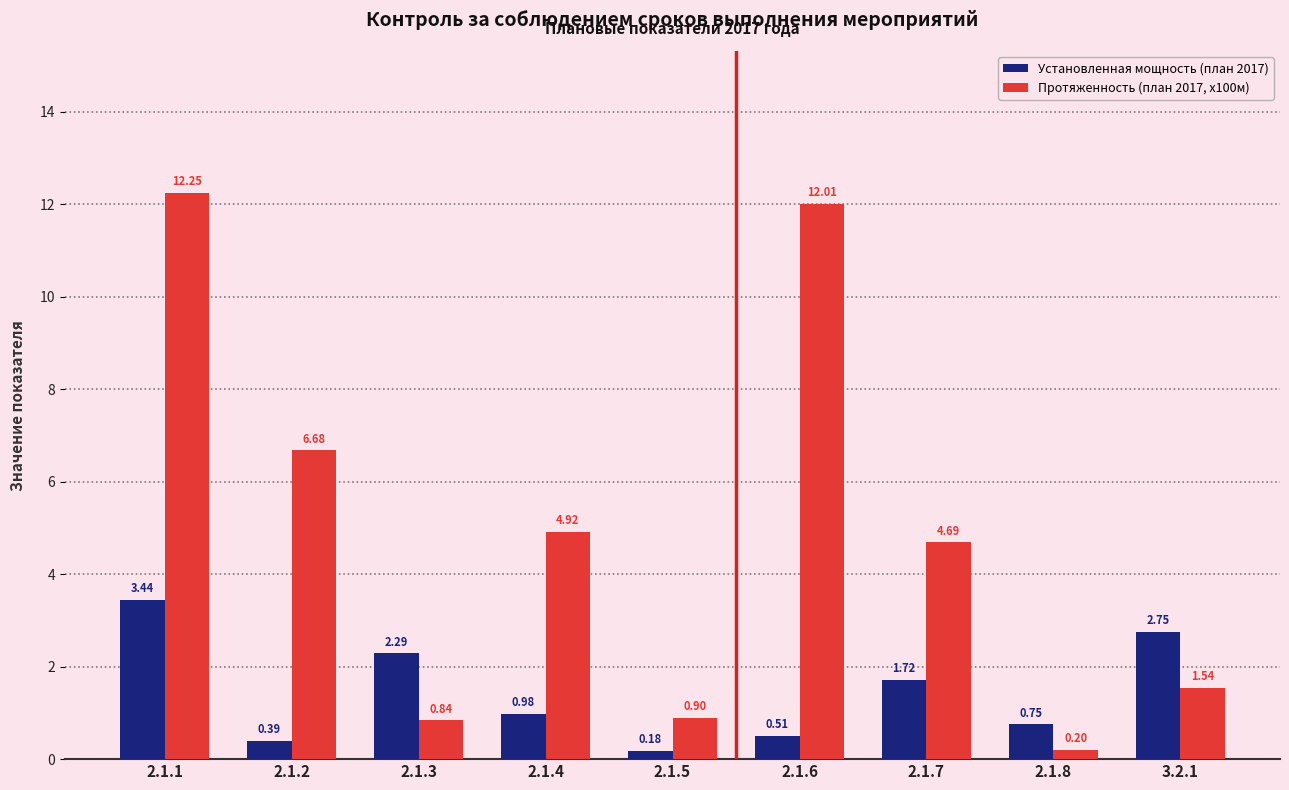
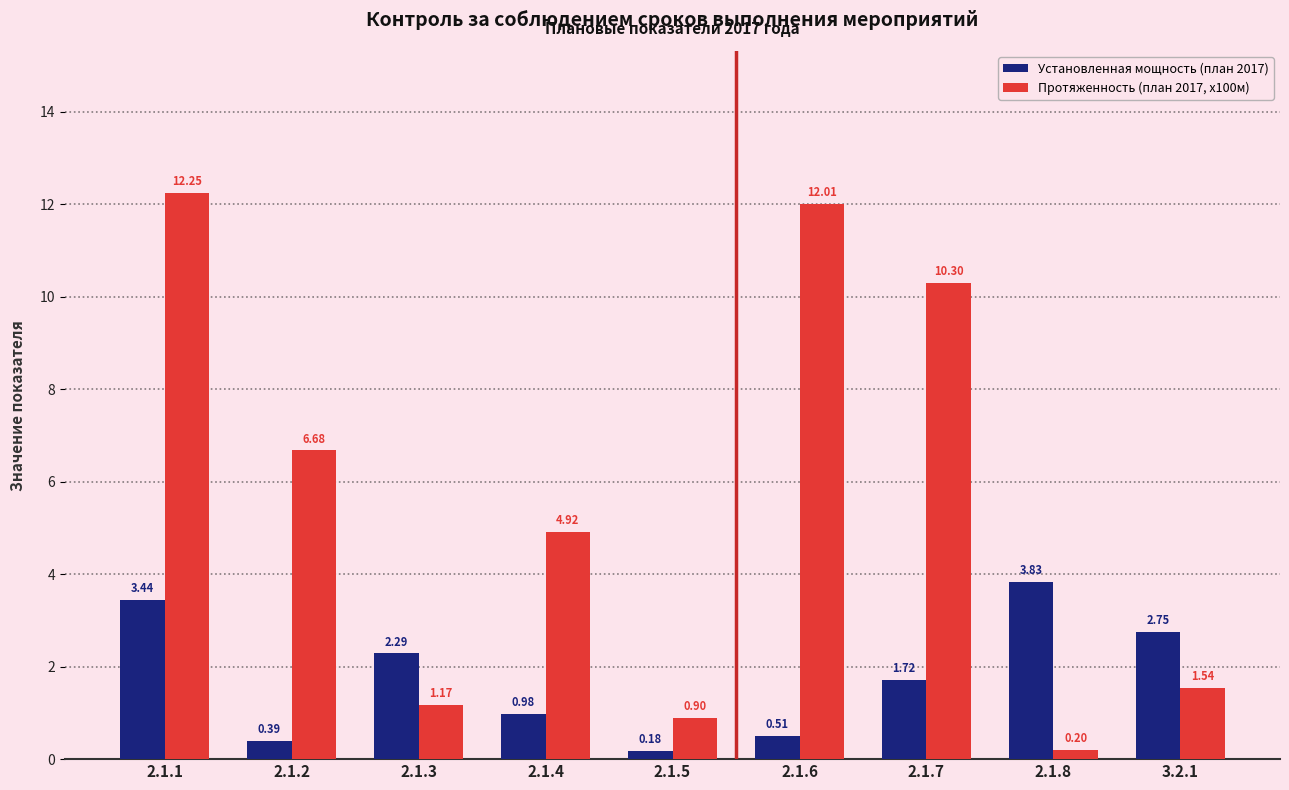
Протяженность (план 2017, x100м), 2.1.3: 0.84 -> 1.17
Протяженность (план 2017, x100м), 2.1.7: 4.69 -> 10.30
Установленная мощность (план 2017), 2.1.8: 0.75 -> 3.83
